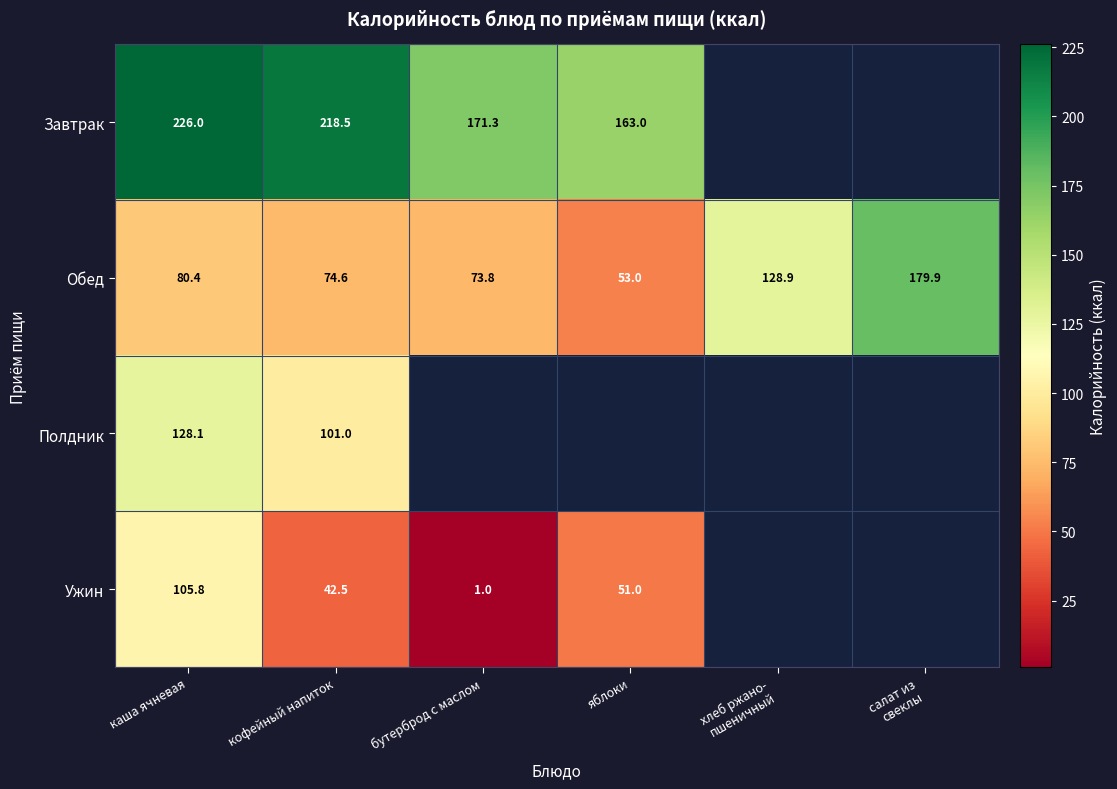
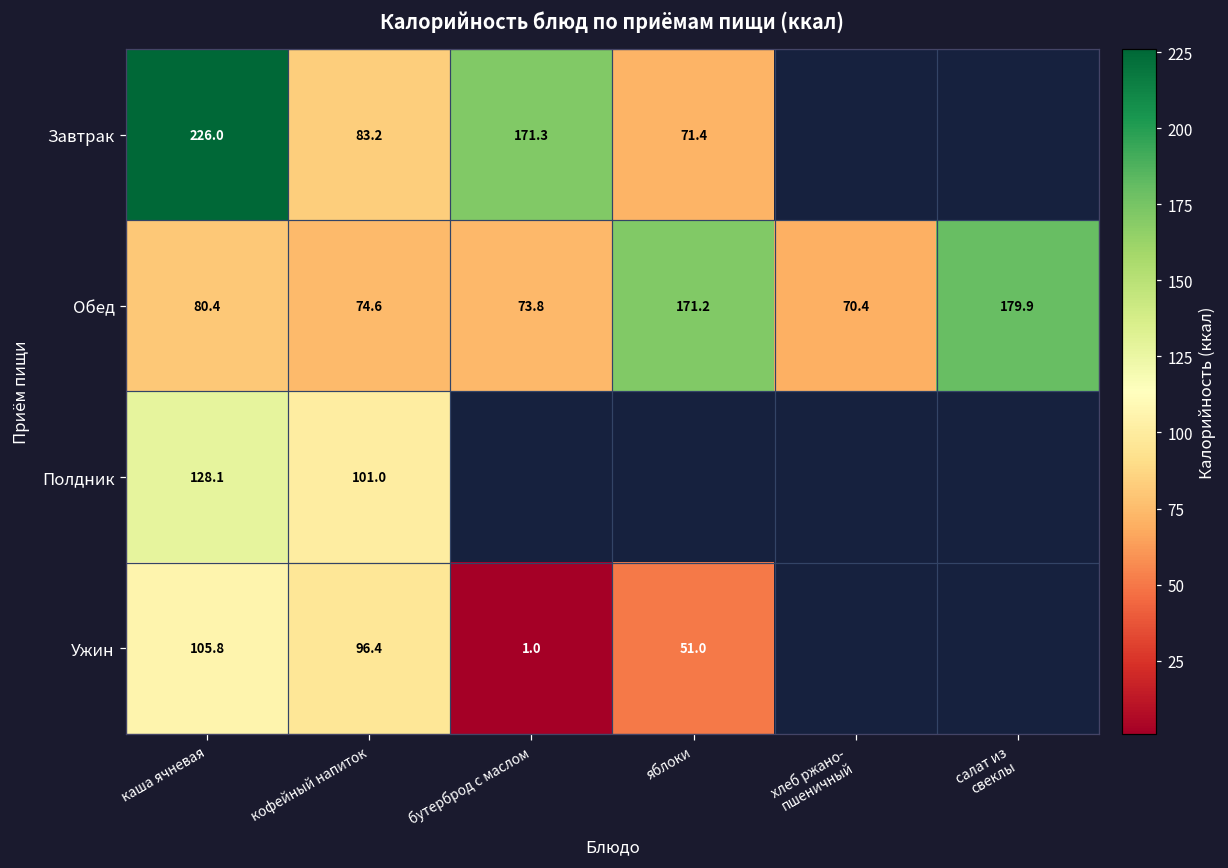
Завтрак, кофейный напиток: 218.5 -> 83.2
Завтрак, яблоки: 163.0 -> 71.4
Обед, яблоки: 53.0 -> 171.2
Обед, хлеб ржано- пшеничный: 128.9 -> 70.4
Ужин, кофейный напиток: 42.5 -> 96.4
